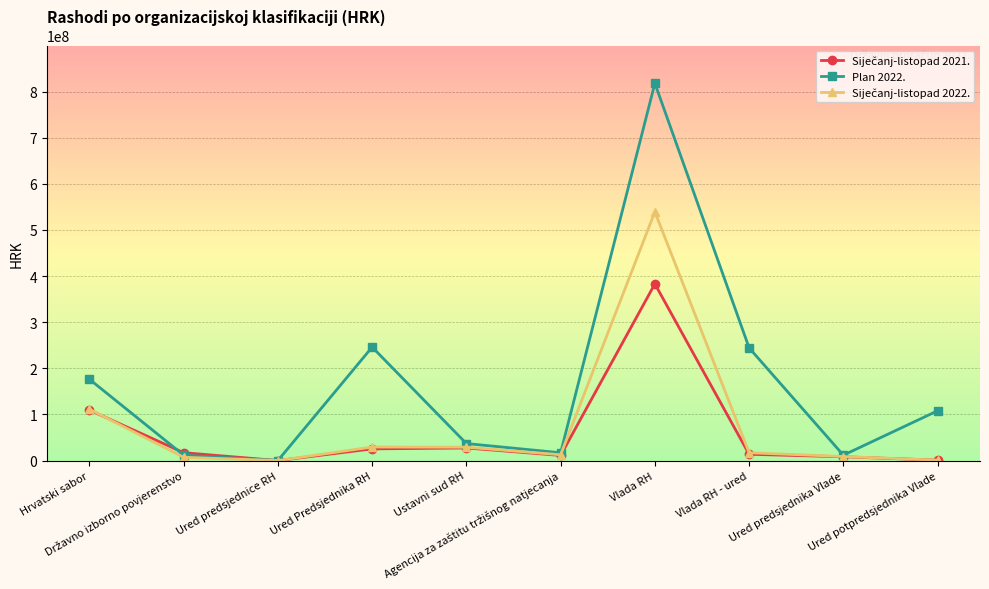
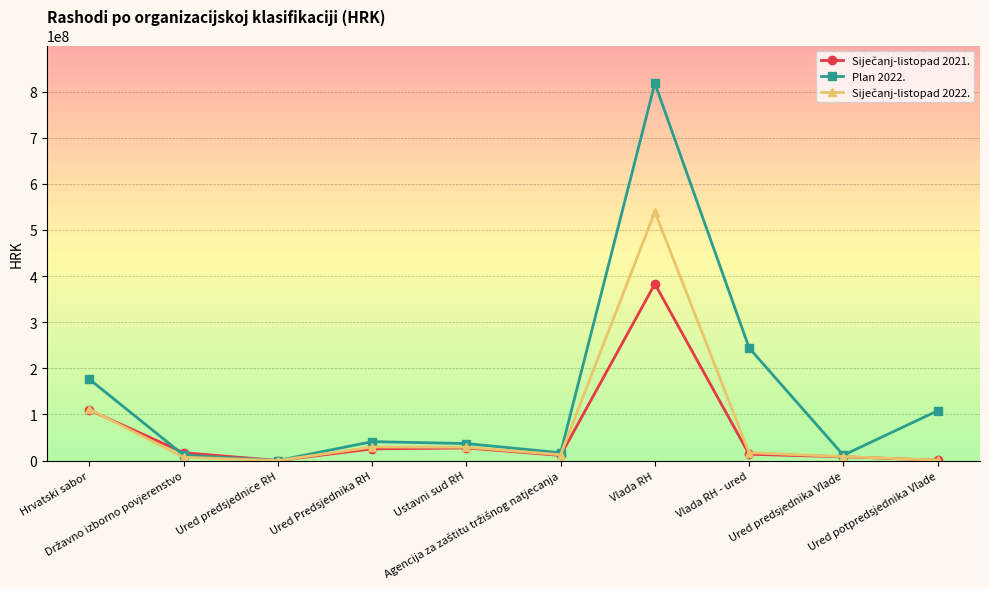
Plan 2022., Ured Predsjednika RH: 250000000 -> 40000000
